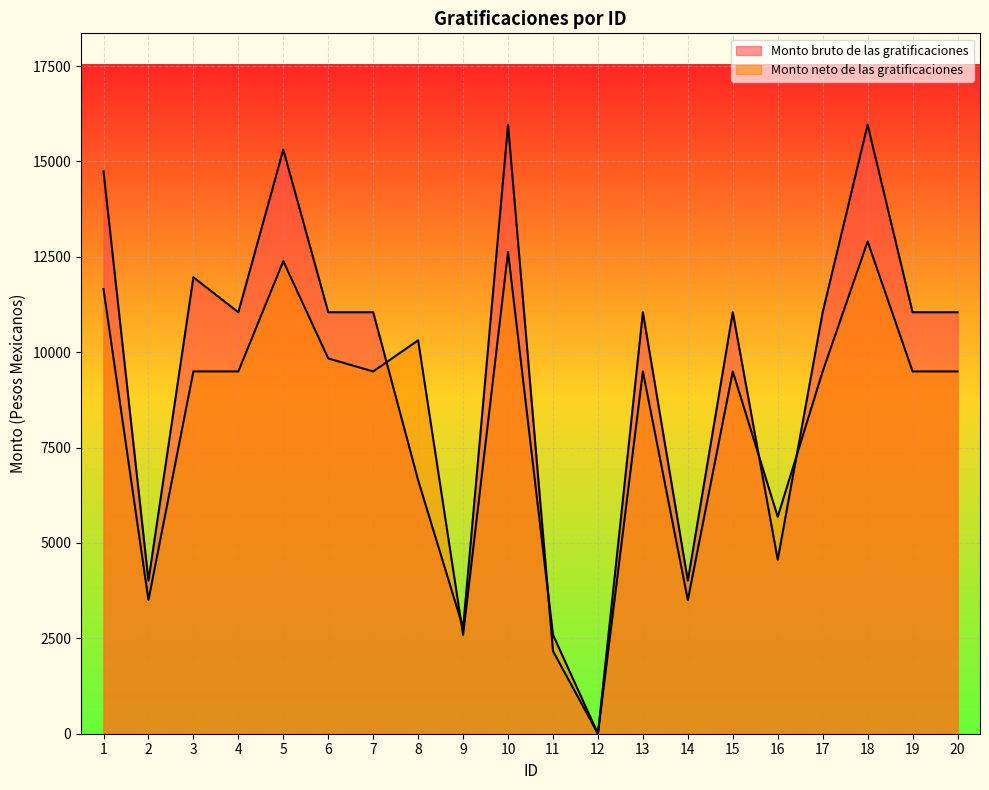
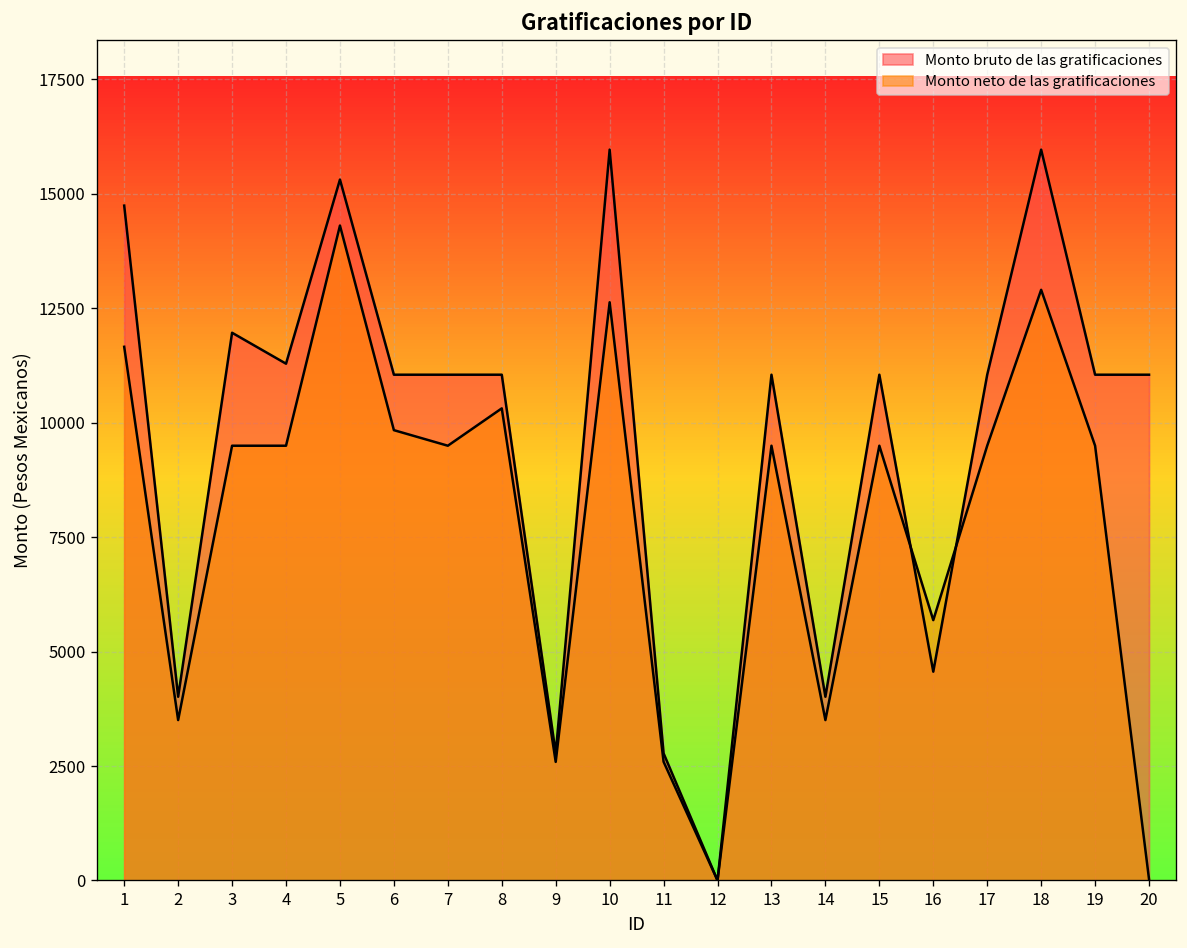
Monto bruto de las gratificaciones, 4: 11000 -> 11300
Monto neto de las gratificaciones, 5: 12400 -> 14300
Monto bruto de las gratificaciones, 8: 6600 -> 11000
Monto bruto de las gratificaciones, 11: 2200 -> 2800
Monto neto de las gratificaciones, 20: 9500 -> 0
